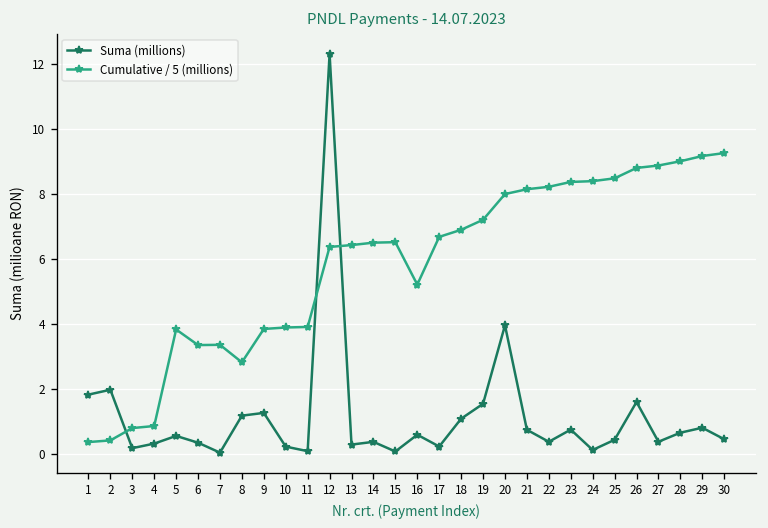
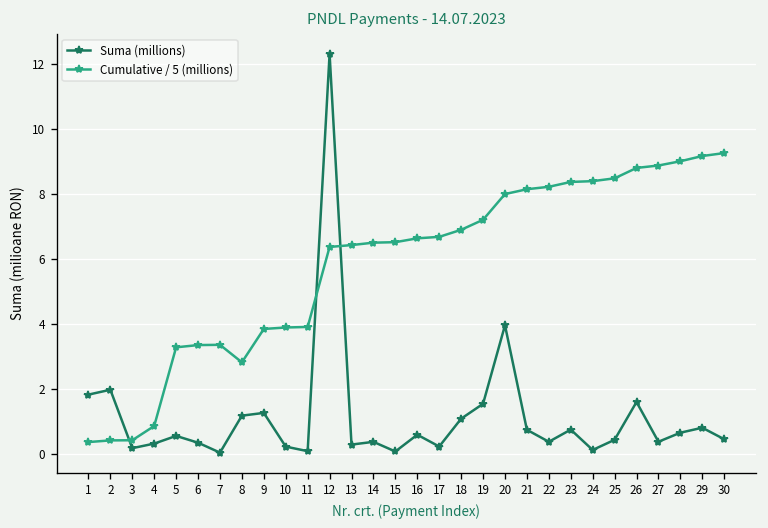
Cumulative / 5 (millions), 3: 0.8 -> 0.4
Cumulative / 5 (millions), 5: 3.8 -> 3.3
Cumulative / 5 (millions), 16: 5.2 -> 6.6
